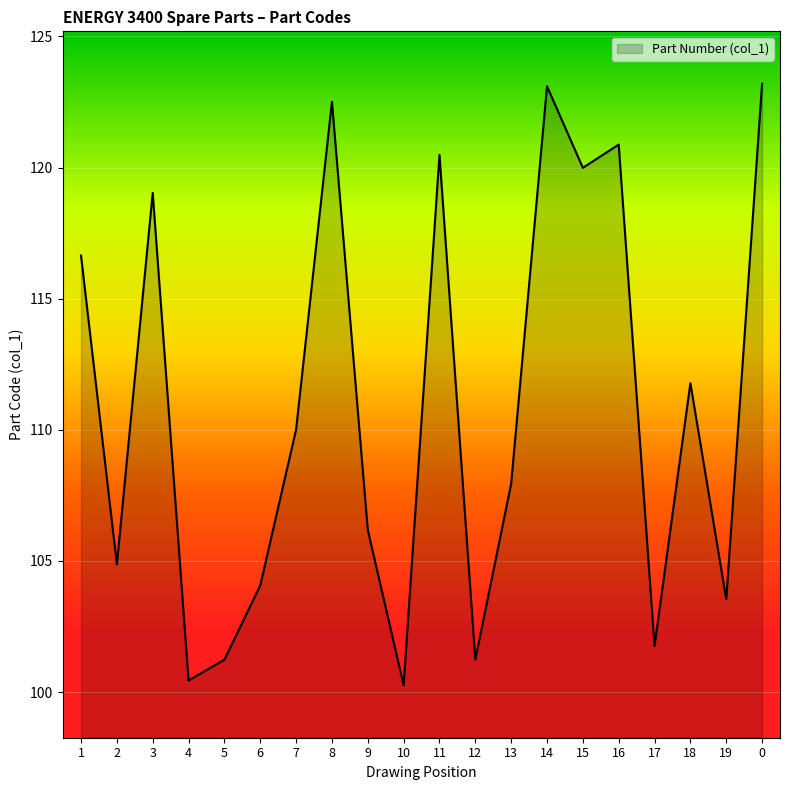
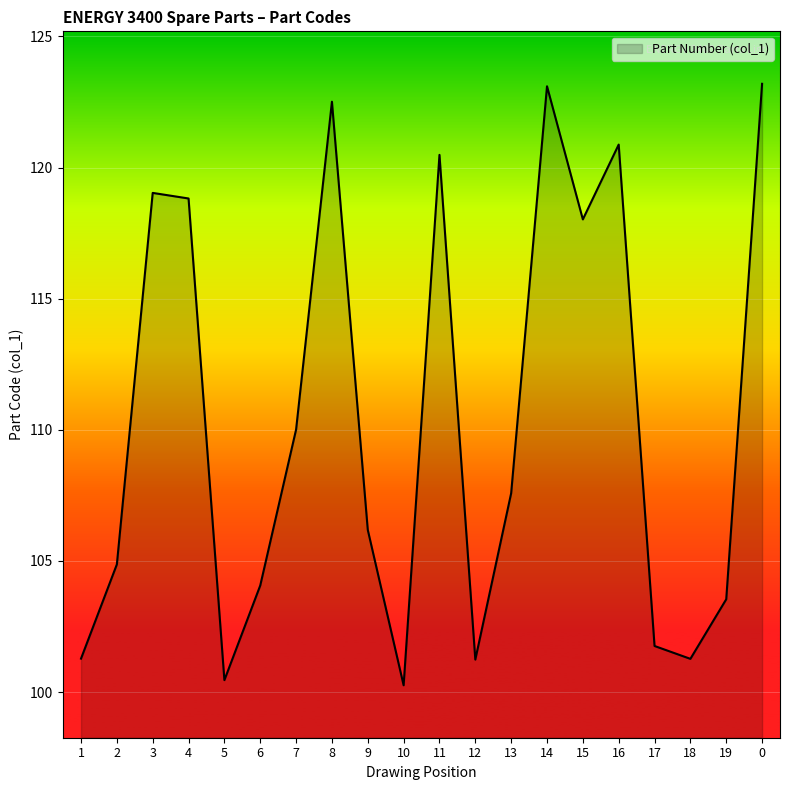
1: 116.6 -> 101.3
4: 100.4 -> 118.8
5: 101.2 -> 100.5
13: 108.0 -> 107.6
15: 120.0 -> 118.0
18: 111.8 -> 101.3
